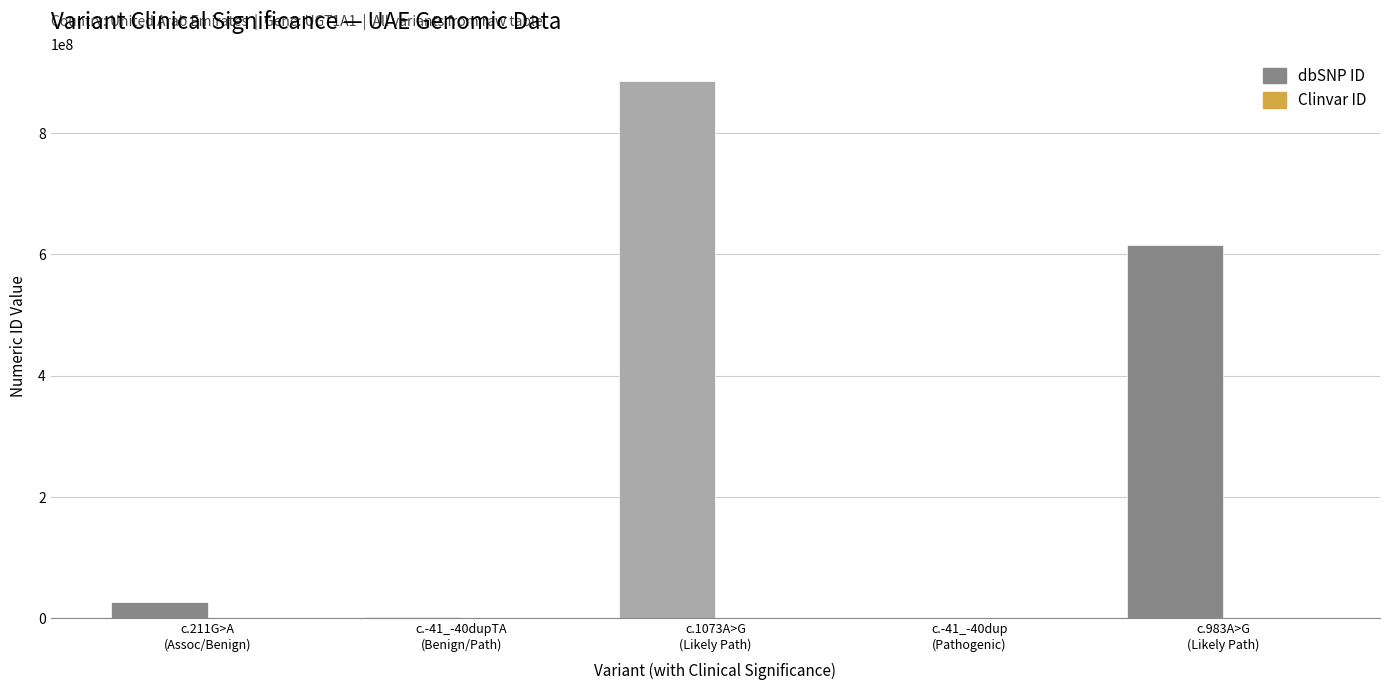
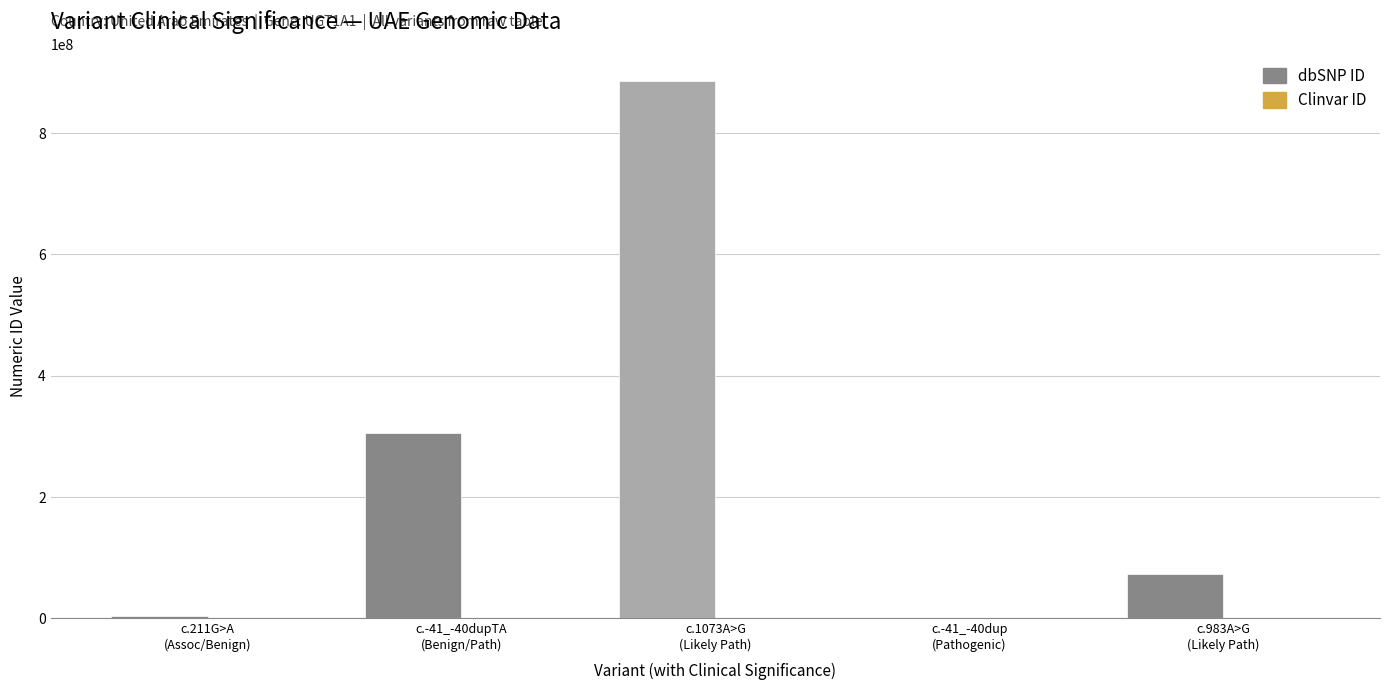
dbSNP ID, c.211G>A (Assoc/Benign): 30000000 -> 0
dbSNP ID, c.-41_-40dupTA (Benign/Path): 0 -> 310000000
dbSNP ID, c.983A>G (Likely Path): 620000000 -> 70000000
